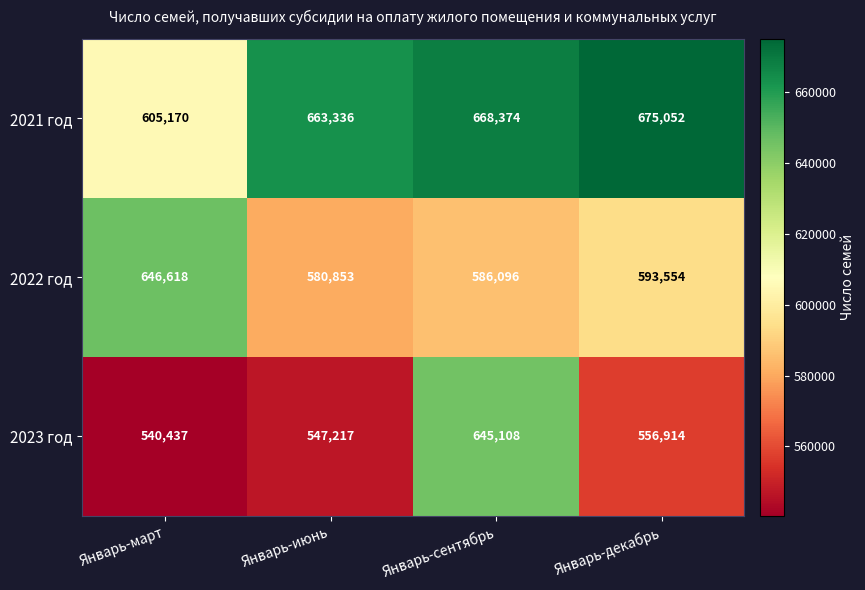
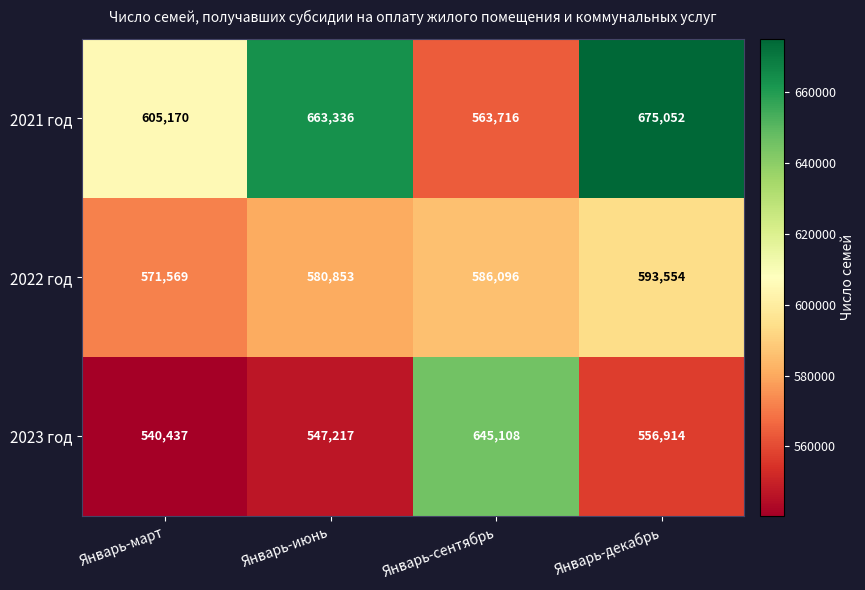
2021 год, Январь-сентябрь: 668,374 -> 563,716
2022 год, Январь-март: 646,618 -> 571,569
